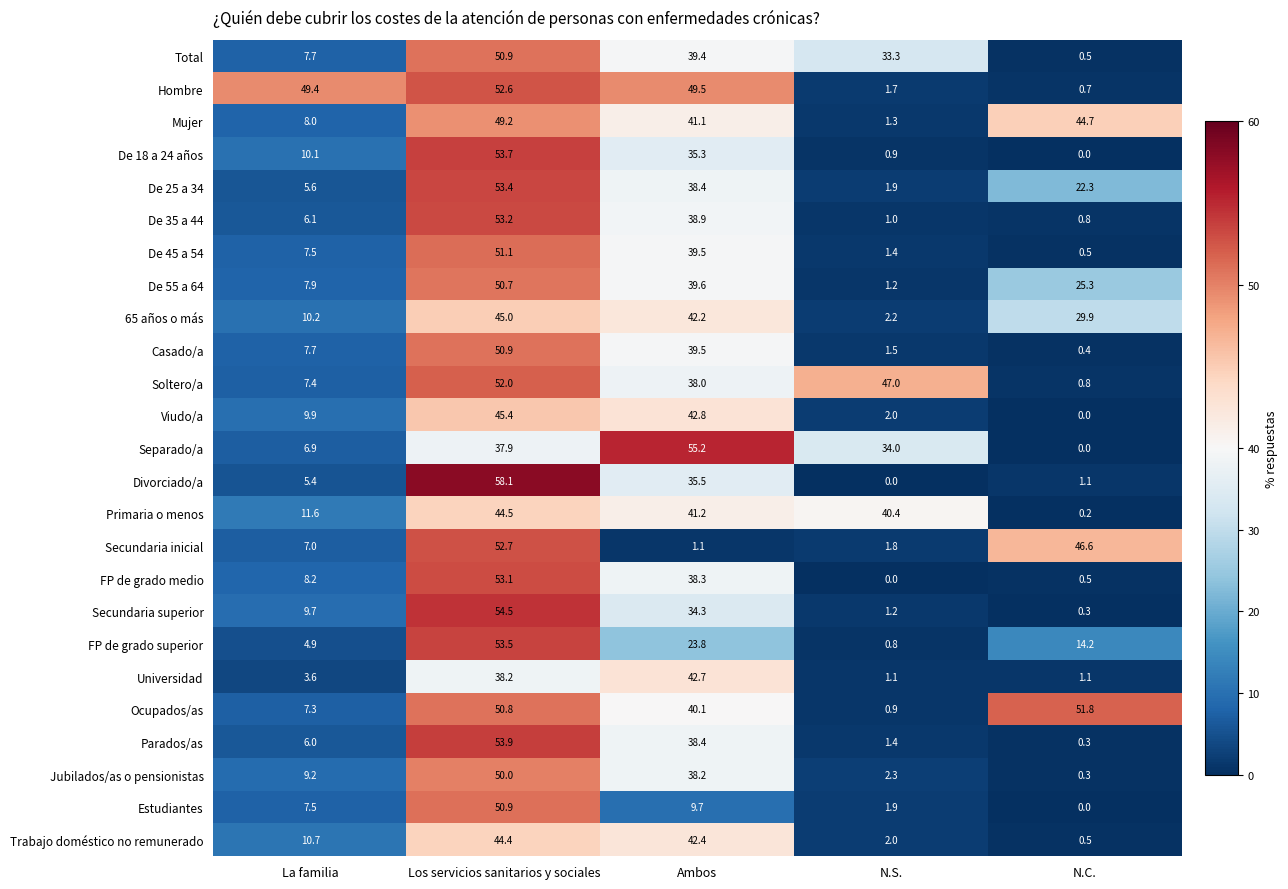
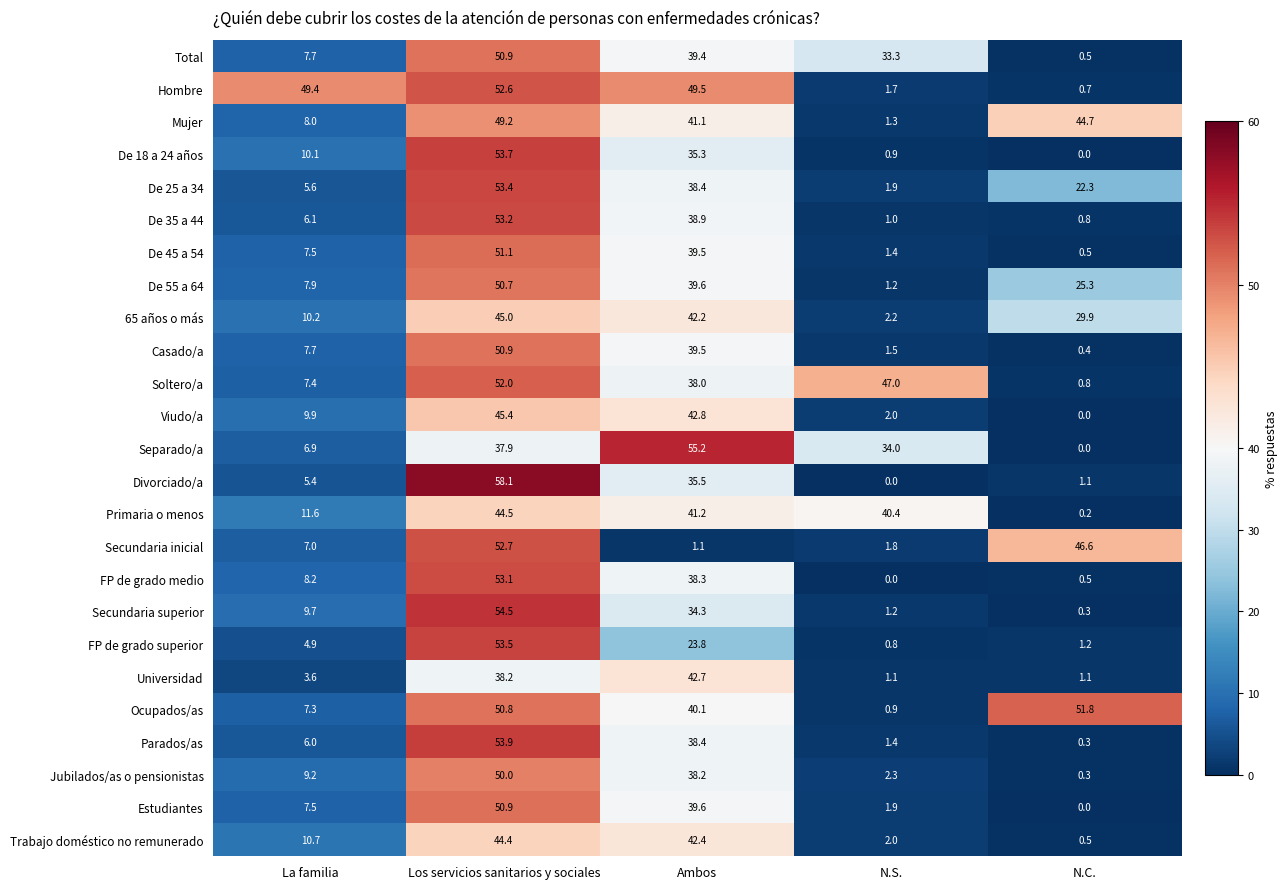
FP de grado superior, N.C.: 14.2 -> 1.2
Estudiantes, Ambos: 9.7 -> 39.6
